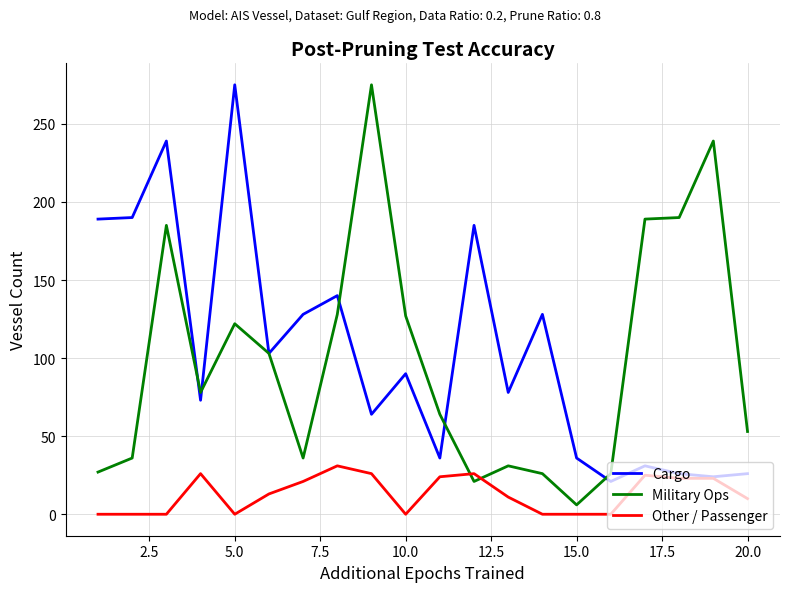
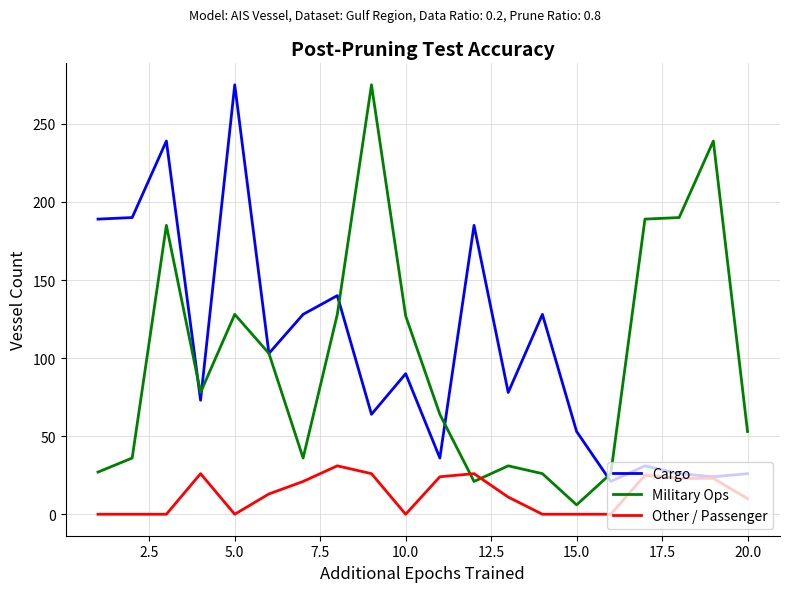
Military Ops, 5.0: 122 -> 128
Cargo, 15.0: 36 -> 53
